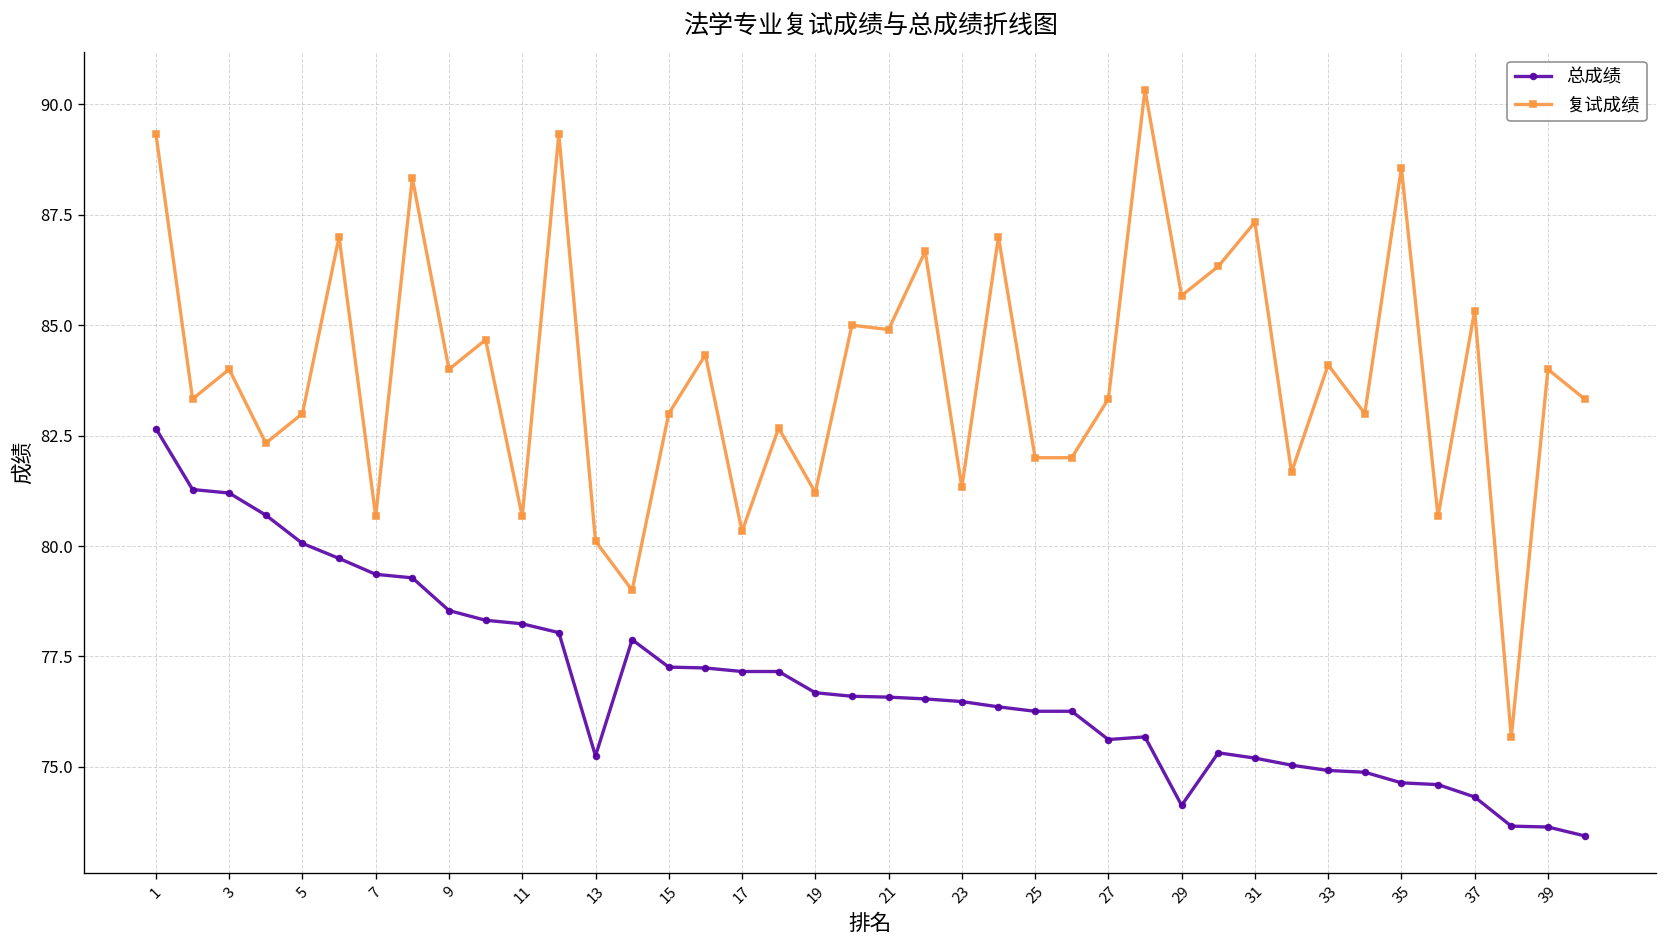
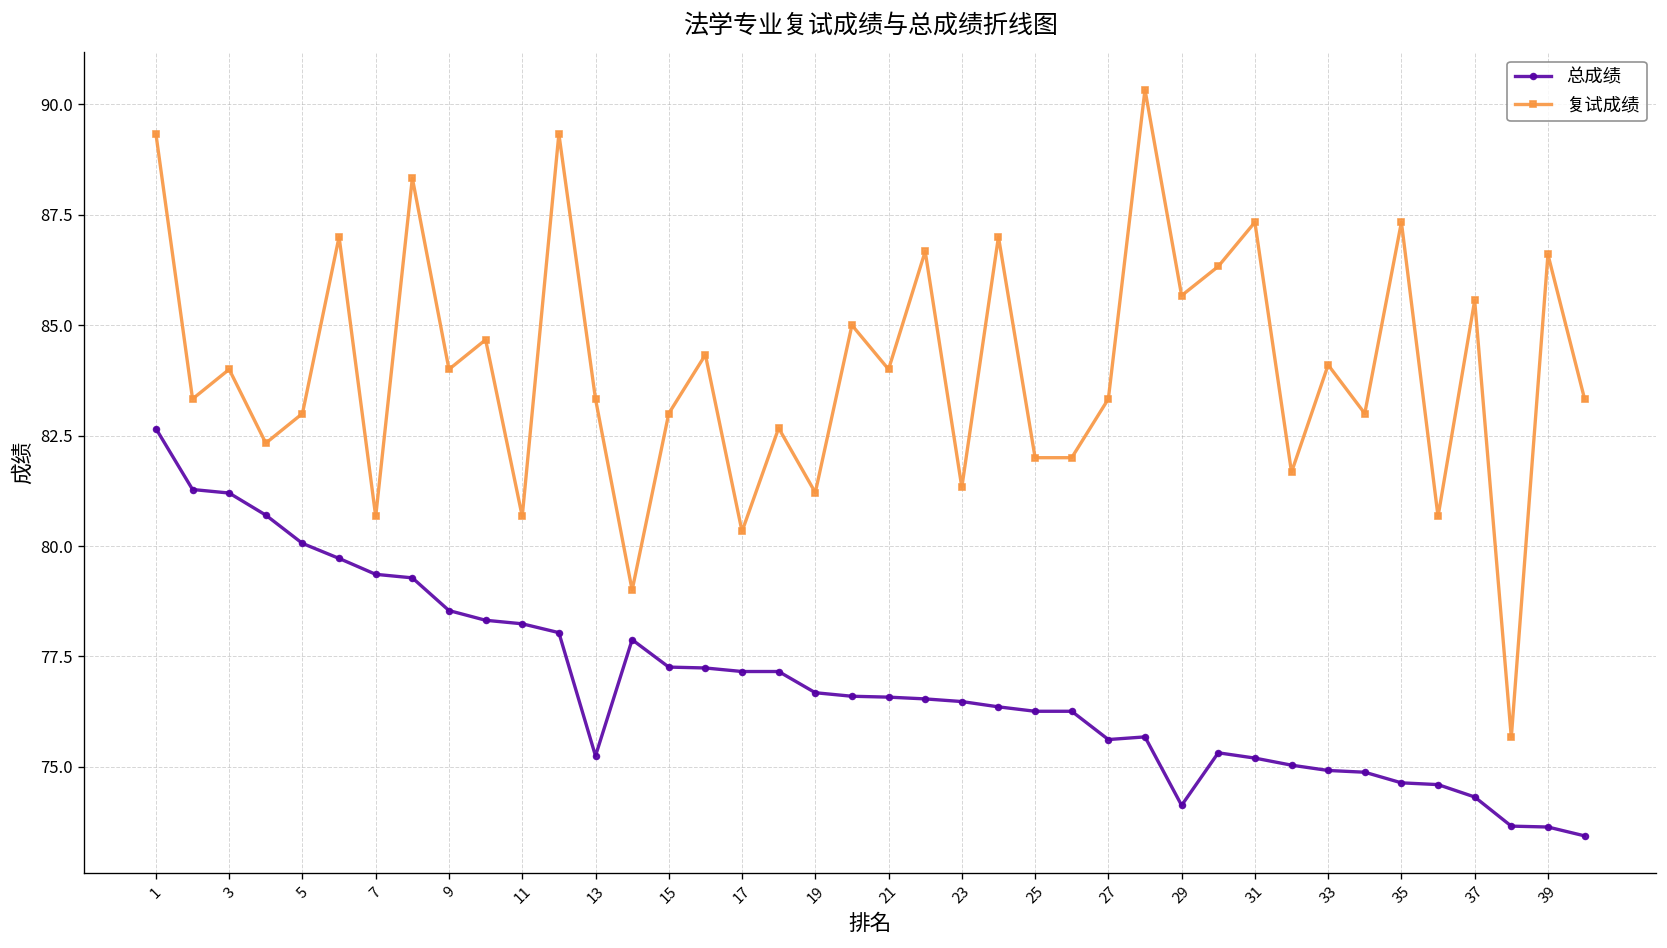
复试成绩, 13: 80.1 -> 83.3
复试成绩, 21: 84.9 -> 84.0
复试成绩, 35: 88.6 -> 87.3
复试成绩, 37: 85.3 -> 85.6
复试成绩, 39: 84.0 -> 86.6
